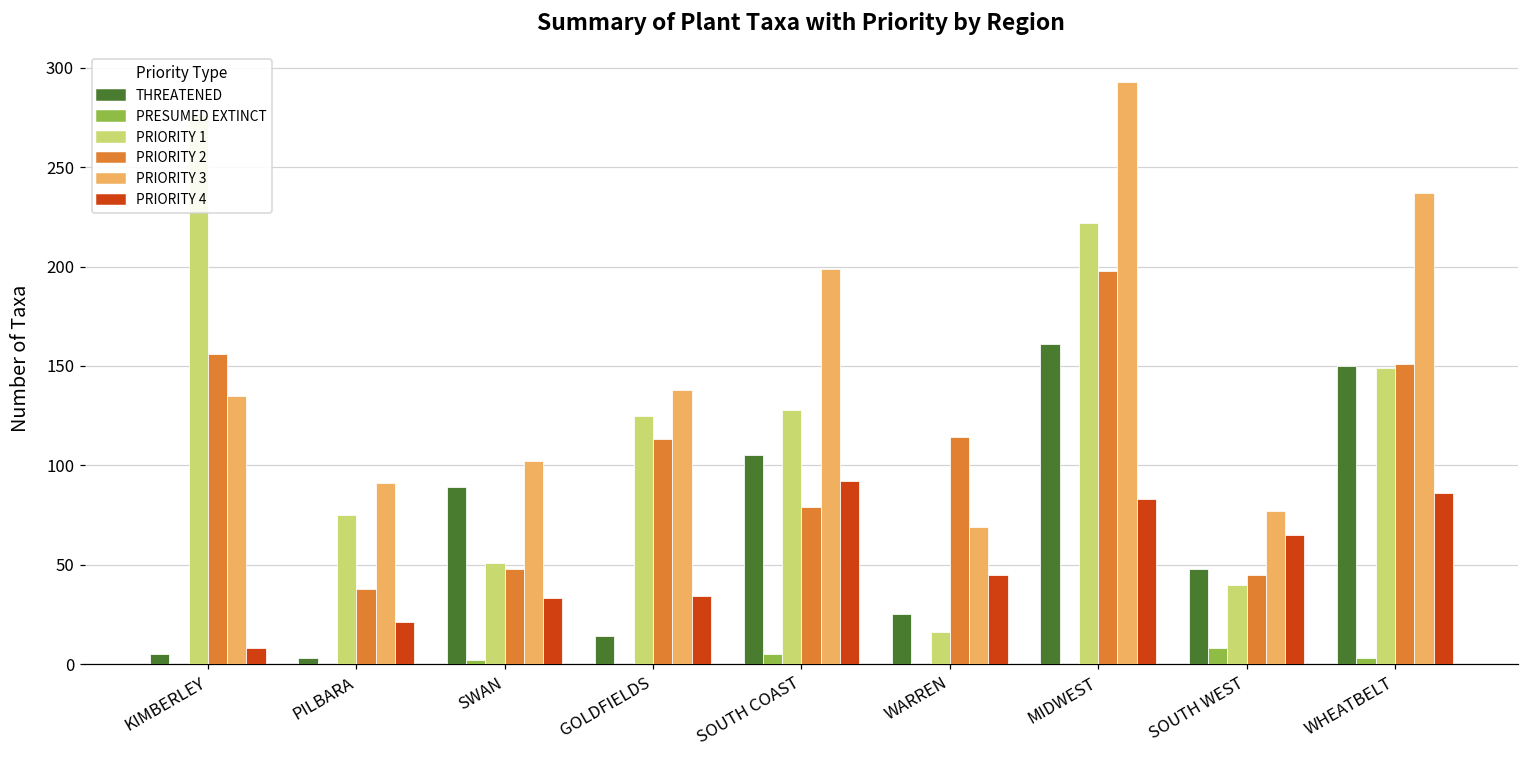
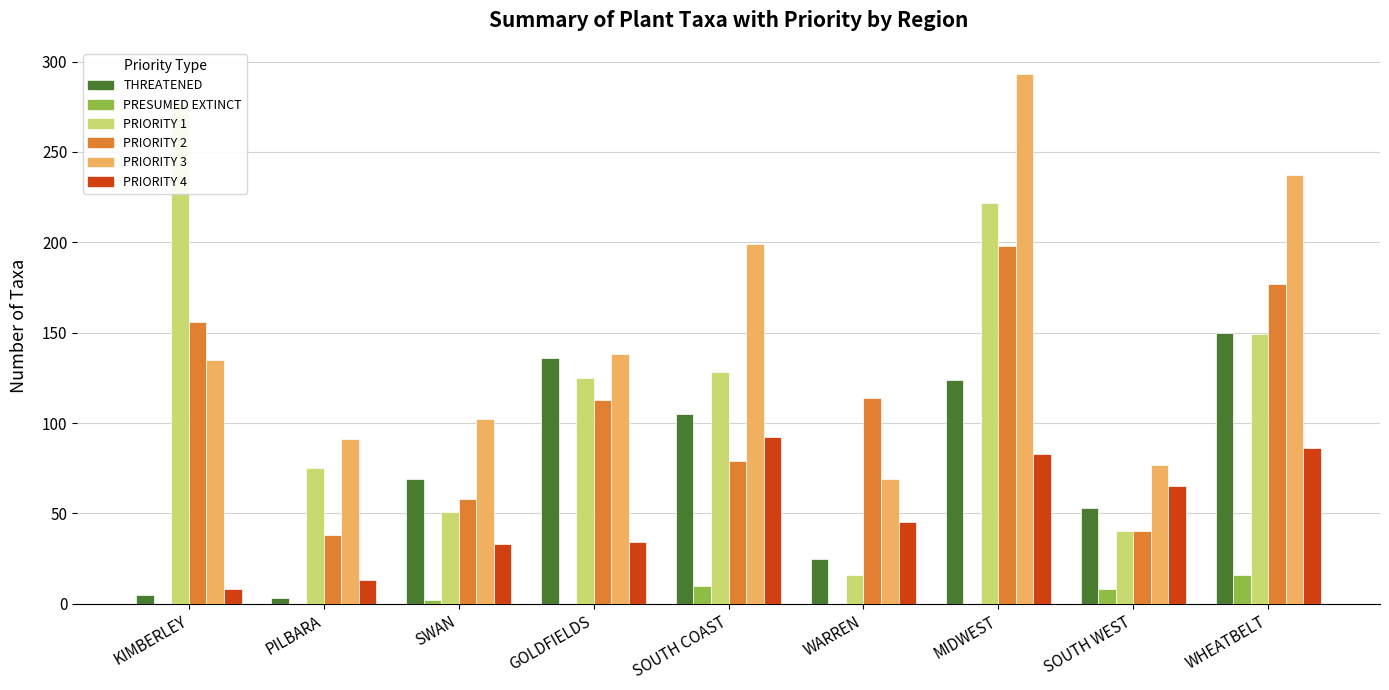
PRIORITY 4, PILBARA: 21 -> 13
THREATENED, SWAN: 89 -> 69
PRIORITY 2, SWAN: 48 -> 58
THREATENED, GOLDFIELDS: 14 -> 136
PRESUMED EXTINCT, SOUTH COAST: 5 -> 10
THREATENED, MIDWEST: 161 -> 124
THREATENED, SOUTH WEST: 48 -> 53
PRIORITY 2, SOUTH WEST: 45 -> 40
PRESUMED EXTINCT, WHEATBELT: 3 -> 16
PRIORITY 2, WHEATBELT: 151 -> 177
